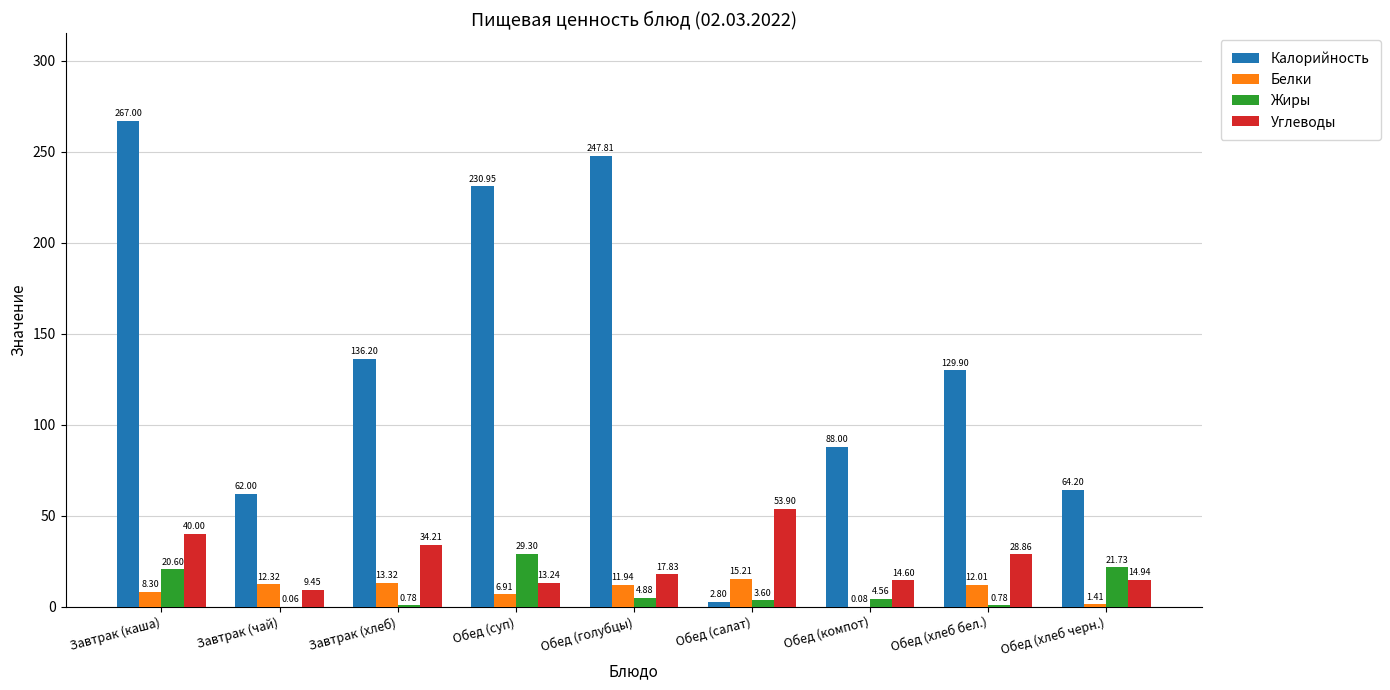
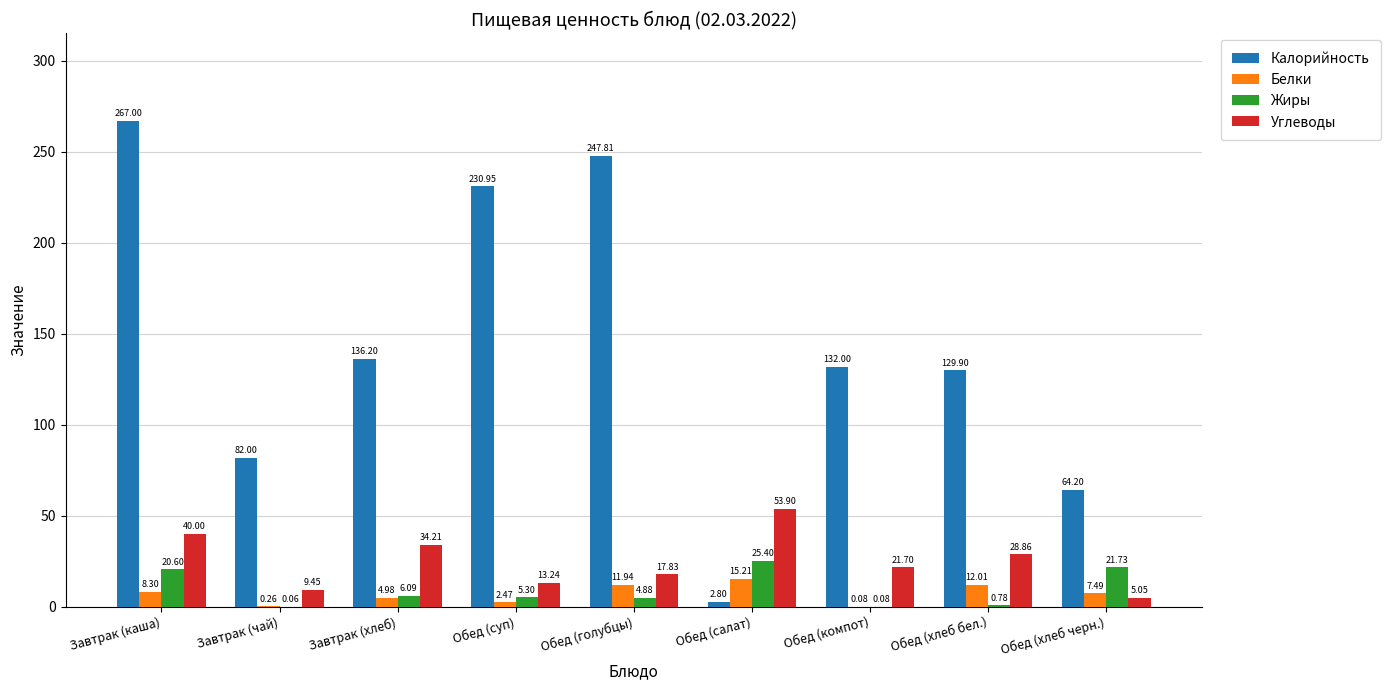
Калорийность, Завтрак (чай): 62.00 -> 82.00
Белки, Завтрак (чай): 12.32 -> 0.26
Белки, Завтрак (хлеб): 13.32 -> 4.98
Жиры, Завтрак (хлеб): 0.78 -> 6.09
Белки, Обед (суп): 6.91 -> 2.47
Жиры, Обед (суп): 29.30 -> 5.30
Жиры, Обед (салат): 3.60 -> 25.40
Калорийность, Обед (компот): 88.00 -> 132.00
Жиры, Обед (компот): 4.56 -> 0.08
Углеводы, Обед (компот): 14.60 -> 21.70
Белки, Обед (хлеб черн.): 1.41 -> 7.49
Углеводы, Обед (хлеб черн.): 14.94 -> 5.05
